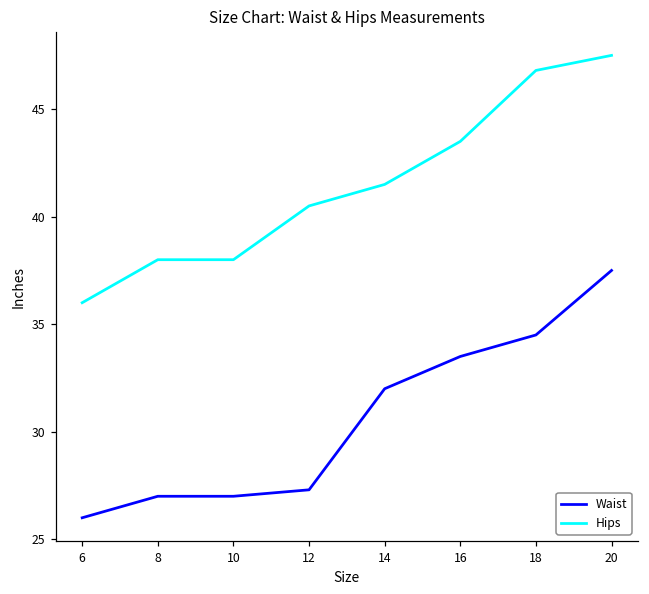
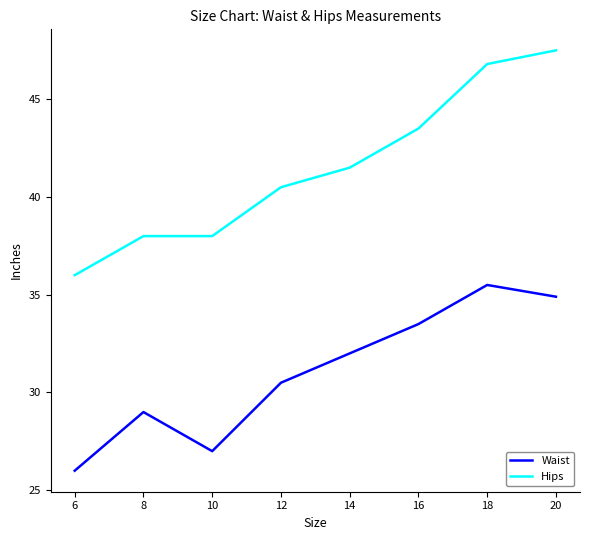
Waist, 8: 27 -> 29
Waist, 12: 27.3 -> 30.5
Waist, 18: 34.5 -> 35.5
Waist, 20: 37.5 -> 34.9
